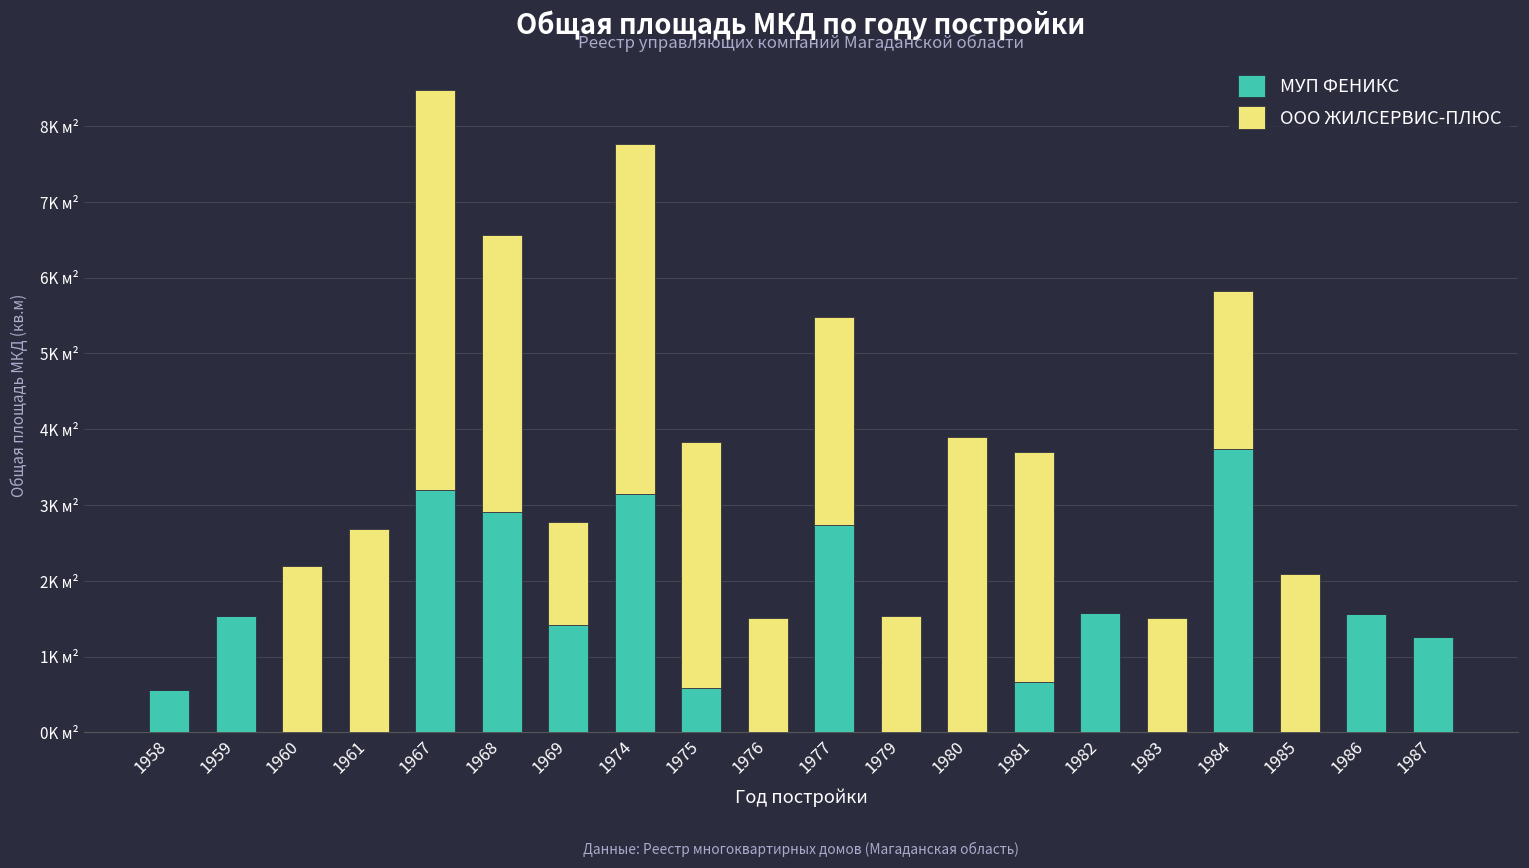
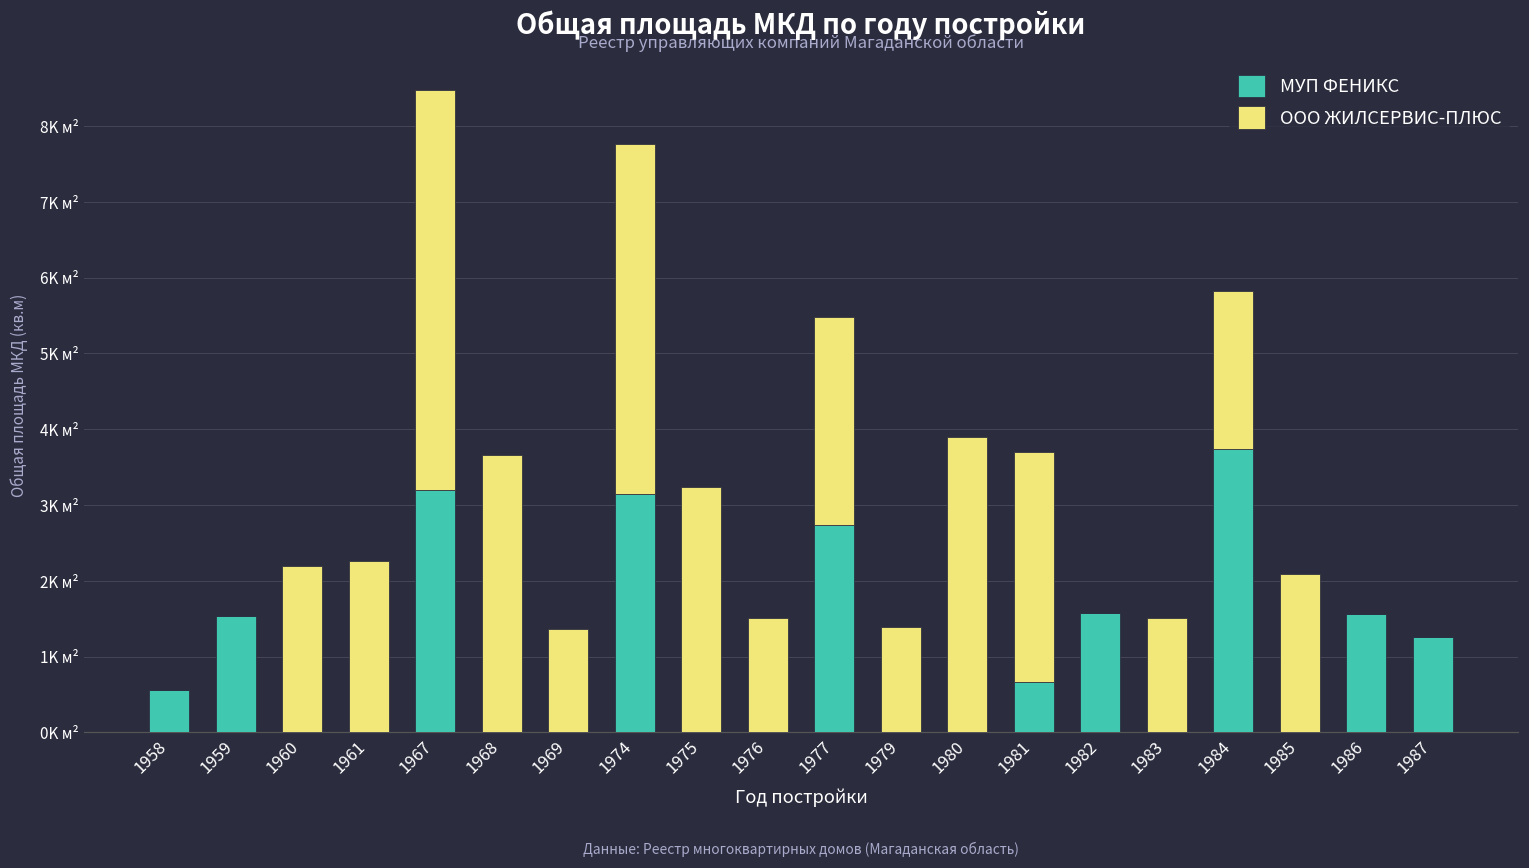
ООО ЖИЛСЕРВИС-ПЛЮС, 1961: 2.7K м² -> 2.3K м²
МУП ФЕНИКС, 1968: 2.9K м² -> 0.0K м²
МУП ФЕНИКС, 1969: 1.4K м² -> 0.0K м²
МУП ФЕНИКС, 1975: 0.6K м² -> 0.0K м²
ООО ЖИЛСЕРВИС-ПЛЮС, 1979: 1.5K м² -> 1.4K м²
